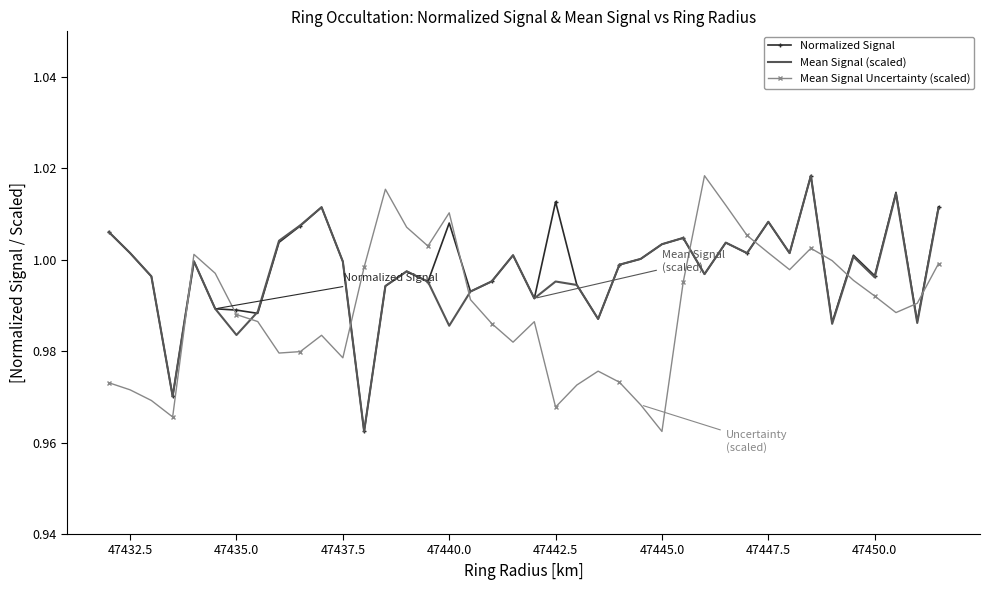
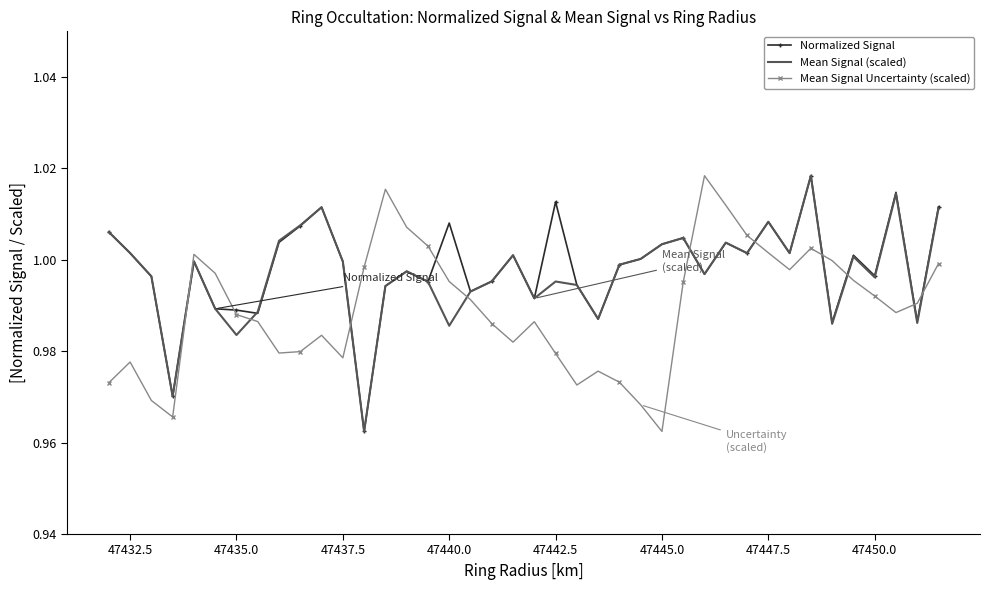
Mean Signal Uncertainty (scaled), 47432.5: 0.972 -> 0.978
Mean Signal Uncertainty (scaled), 47440.0: 1.010 -> 0.995
Mean Signal Uncertainty (scaled), 47442.5: 0.968 -> 0.980
